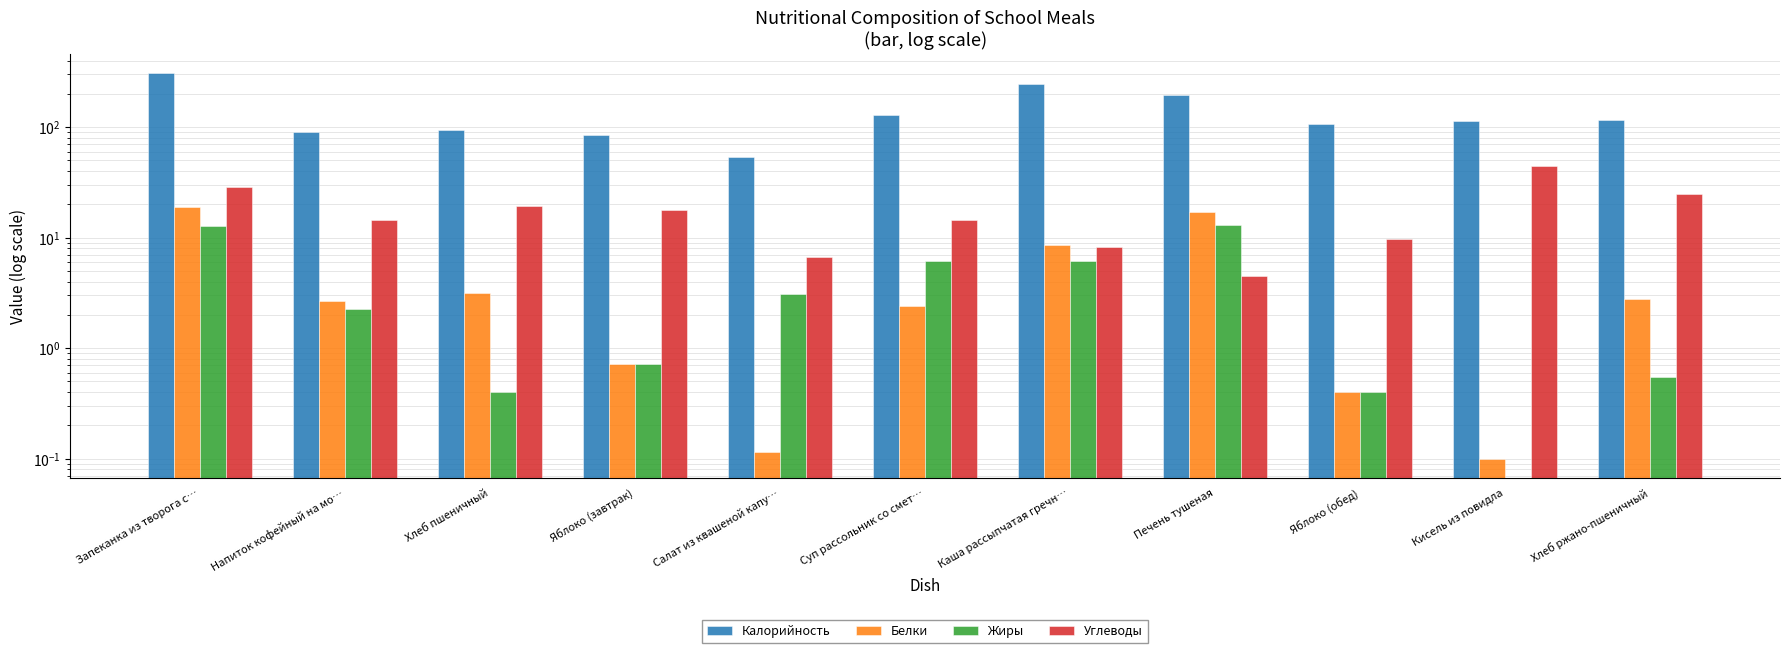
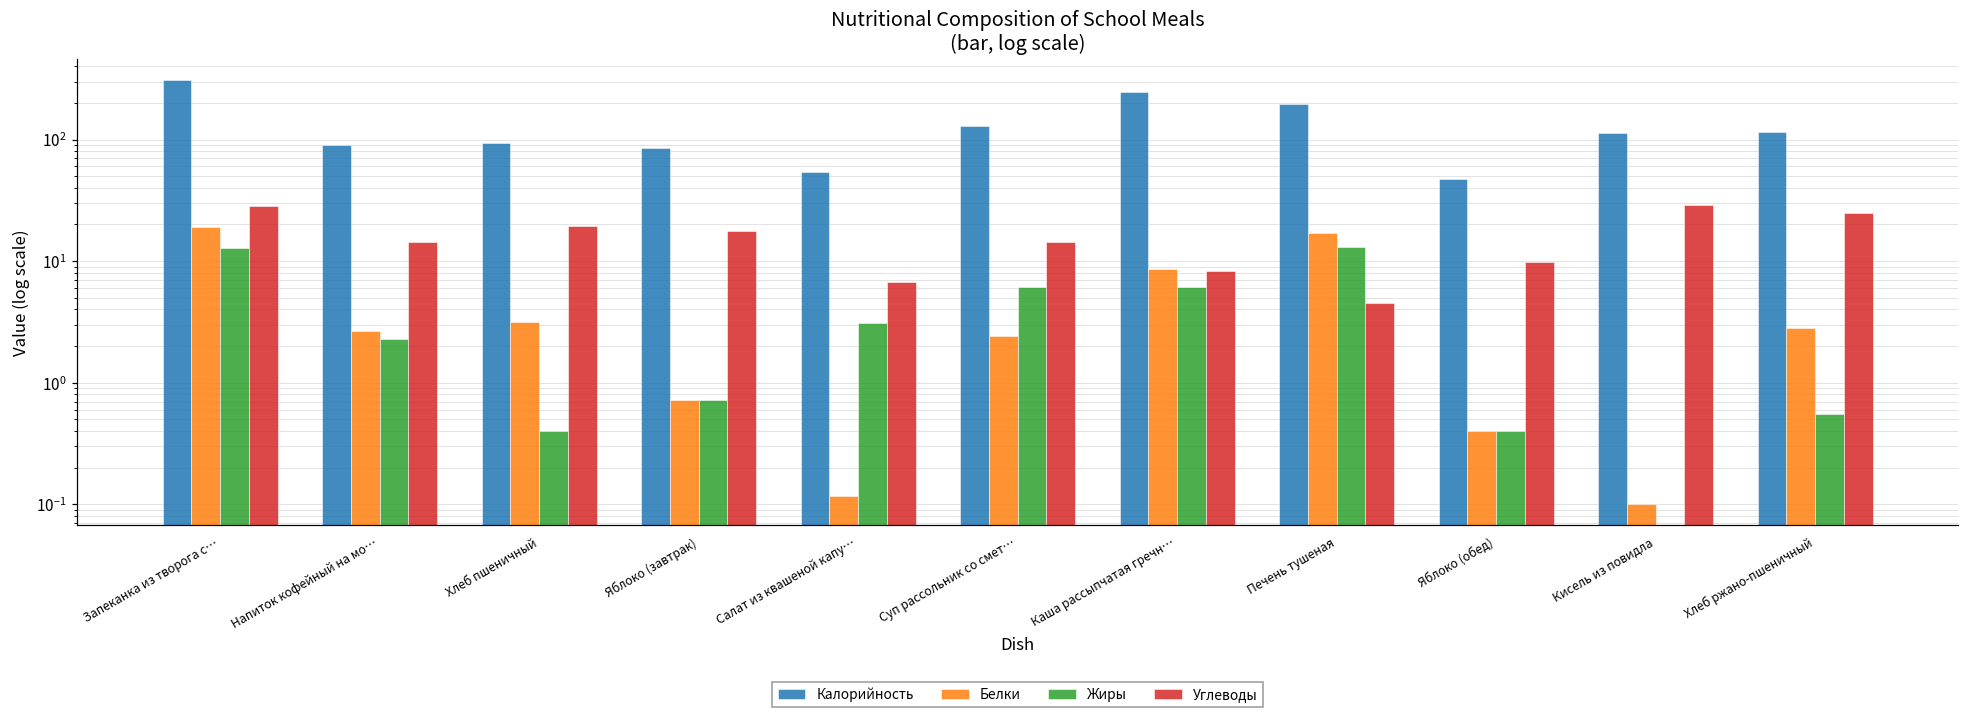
Калорийность, Яблоко (обед): 110 -> 47
Углеводы, Кисель из повидла: 45 -> 29
